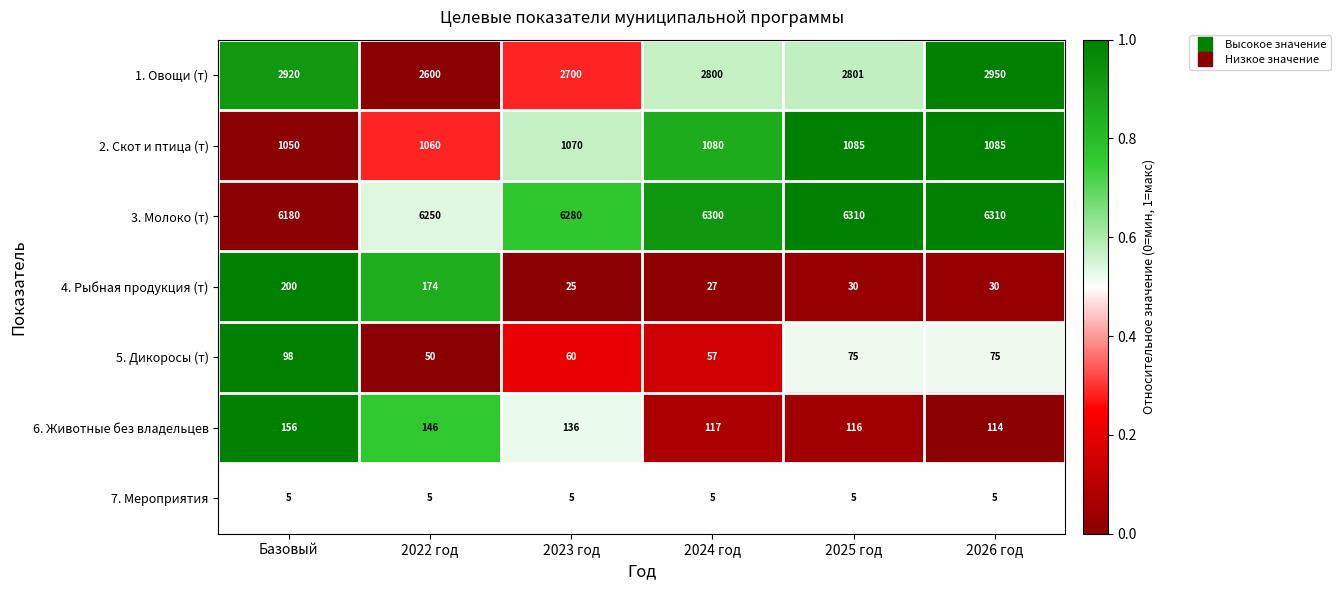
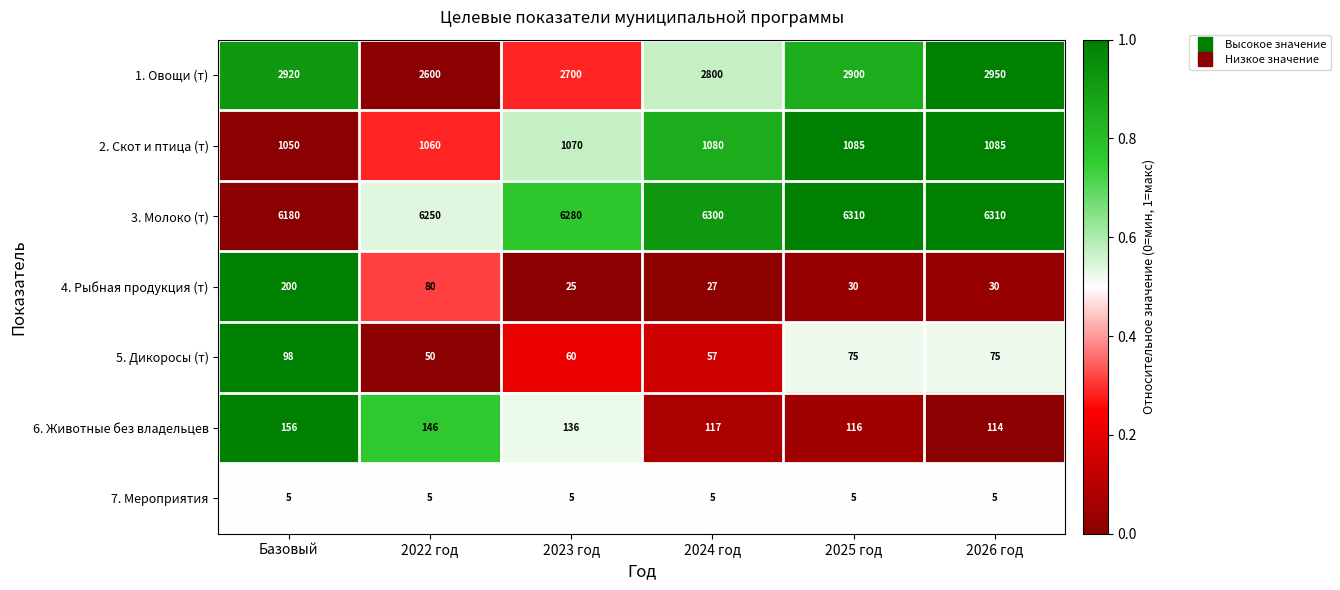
1. Овощи (т), 2025 год: 2801 -> 2900
4. Рыбная продукция (т), 2022 год: 174 -> 80
